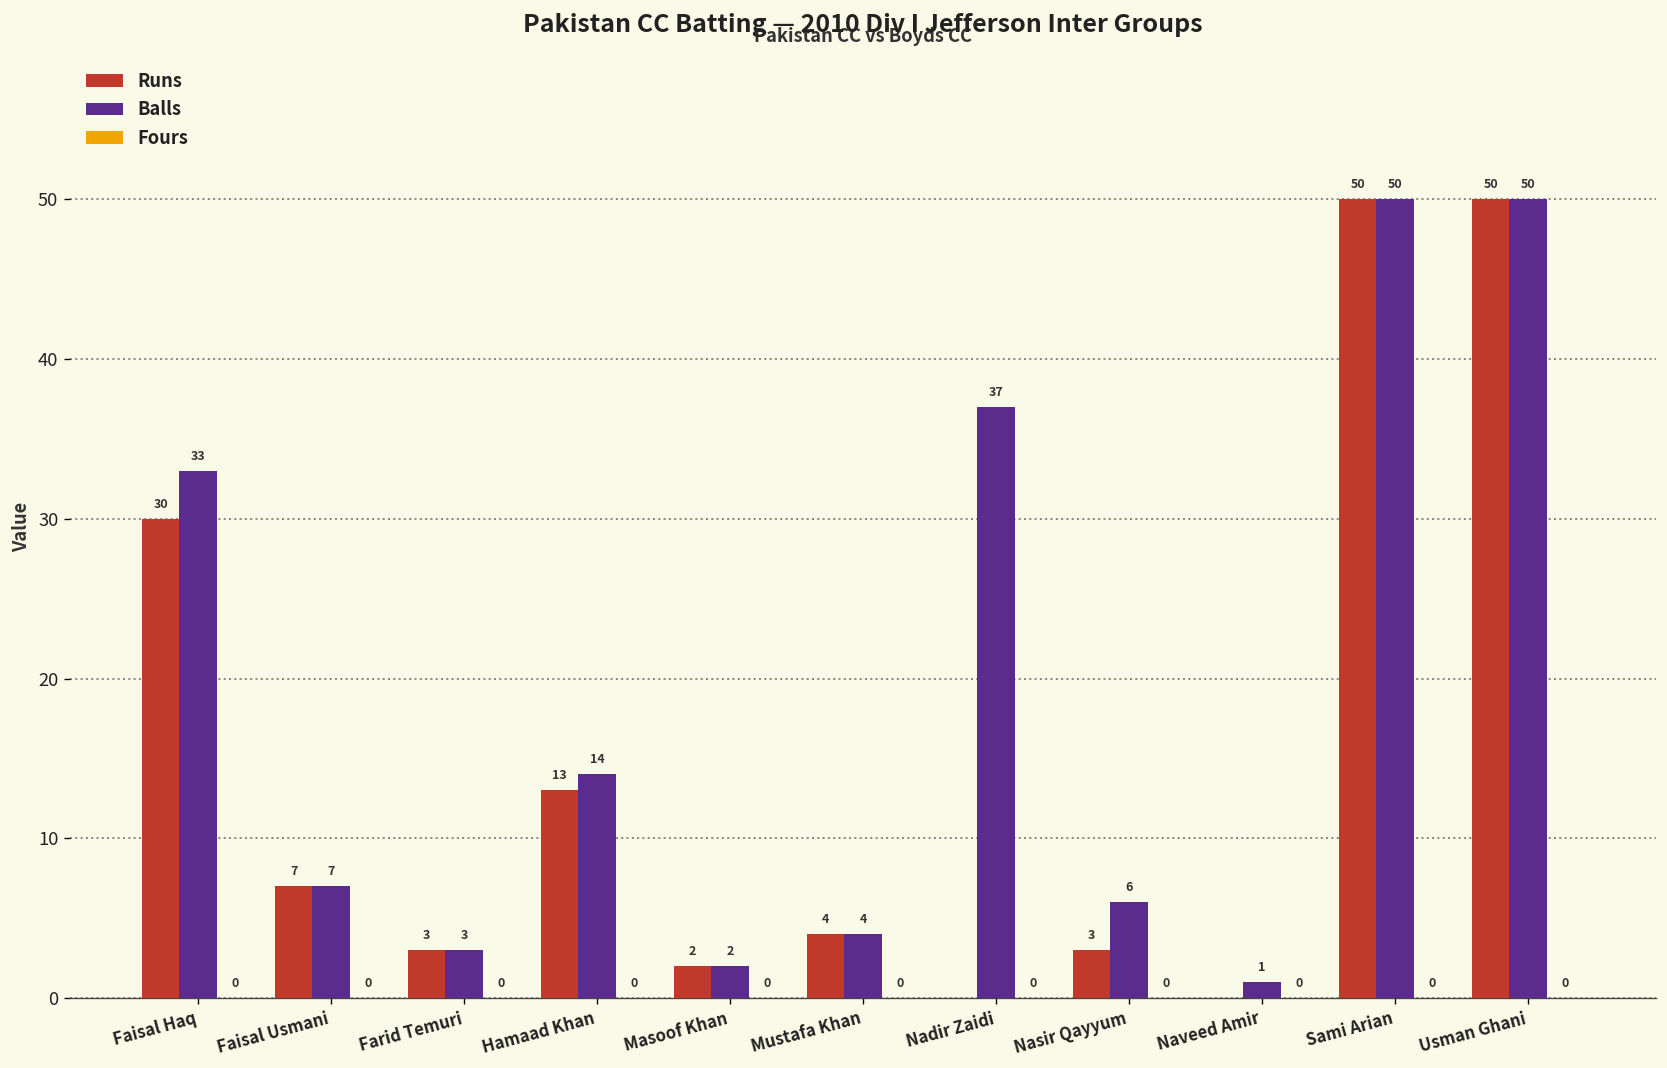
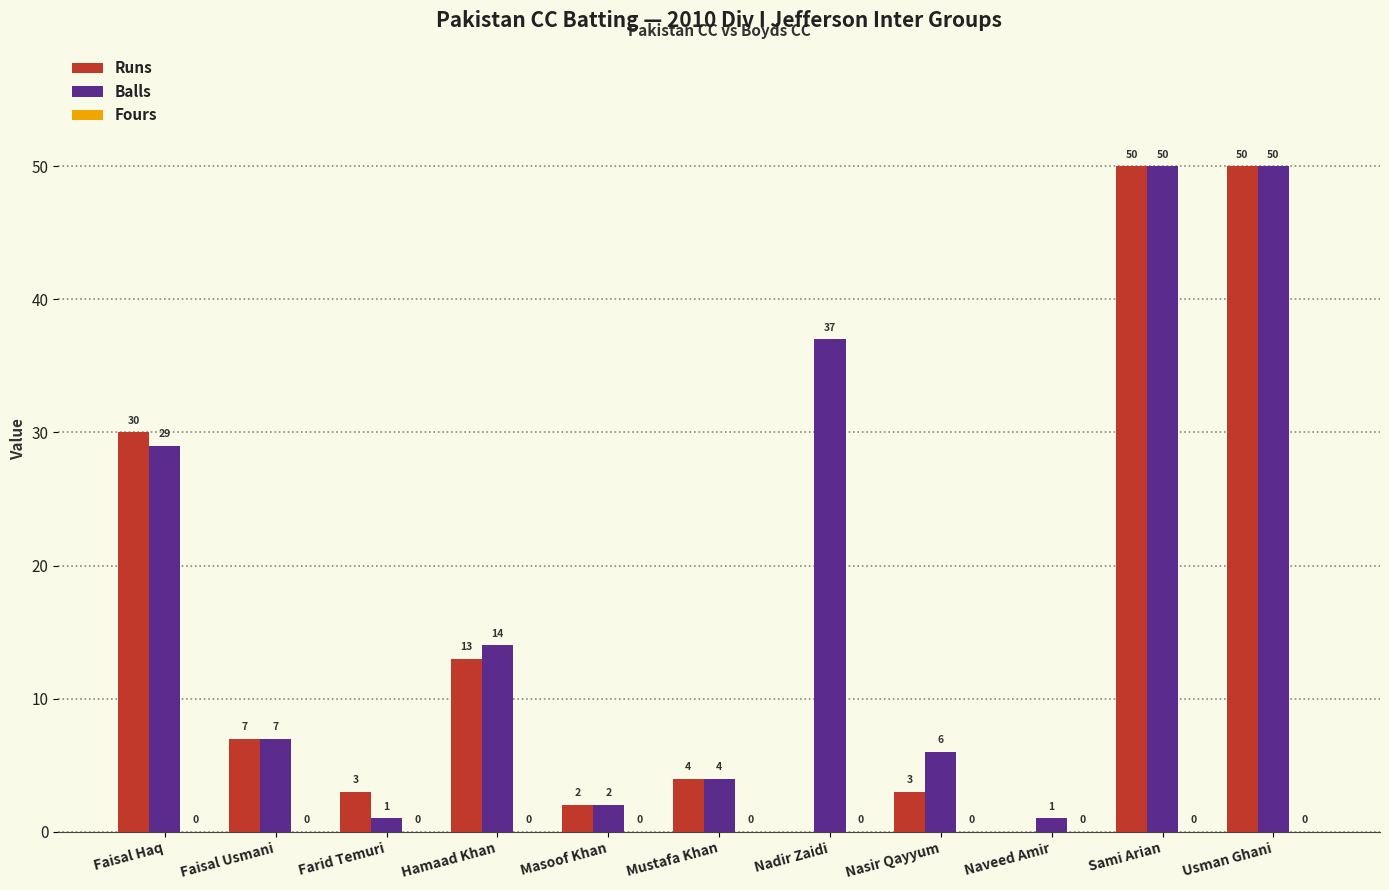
Balls, Faisal Haq: 33 -> 29
Balls, Farid Temuri: 3 -> 1
